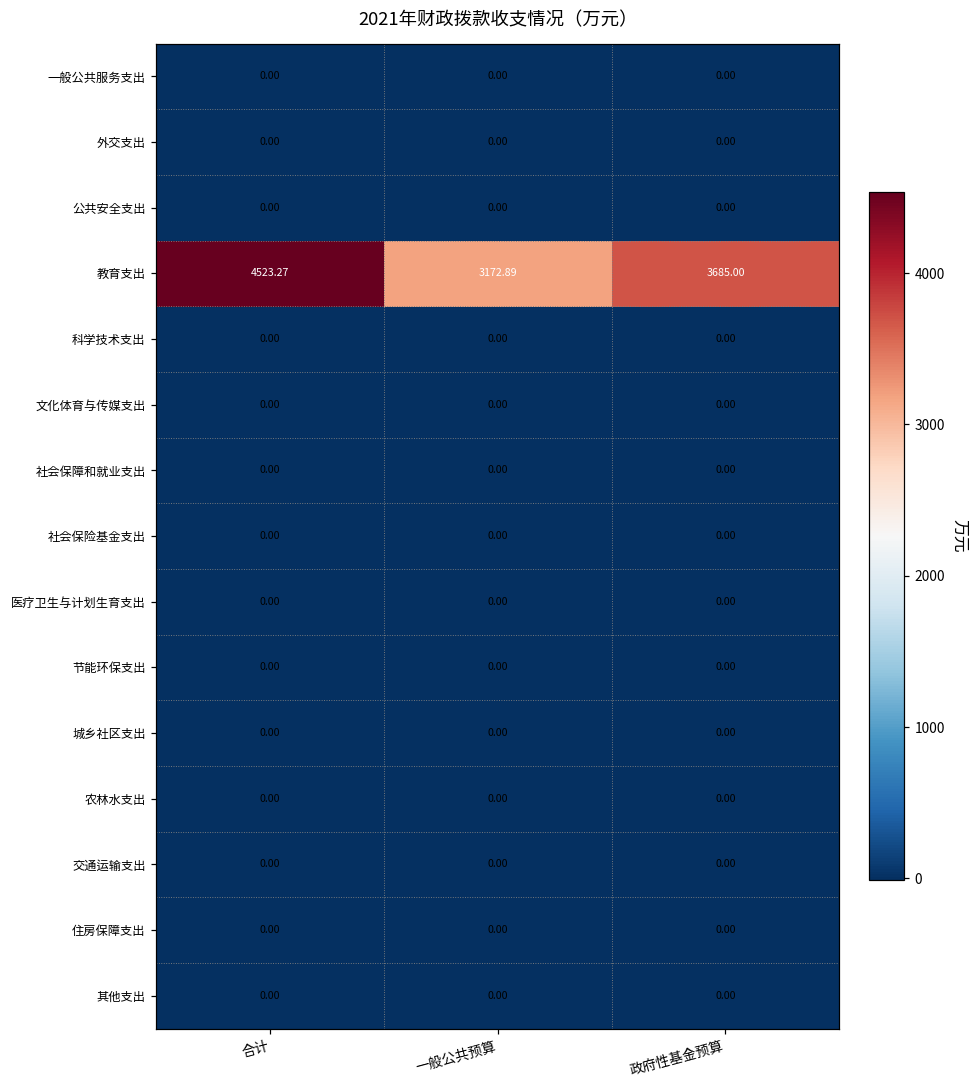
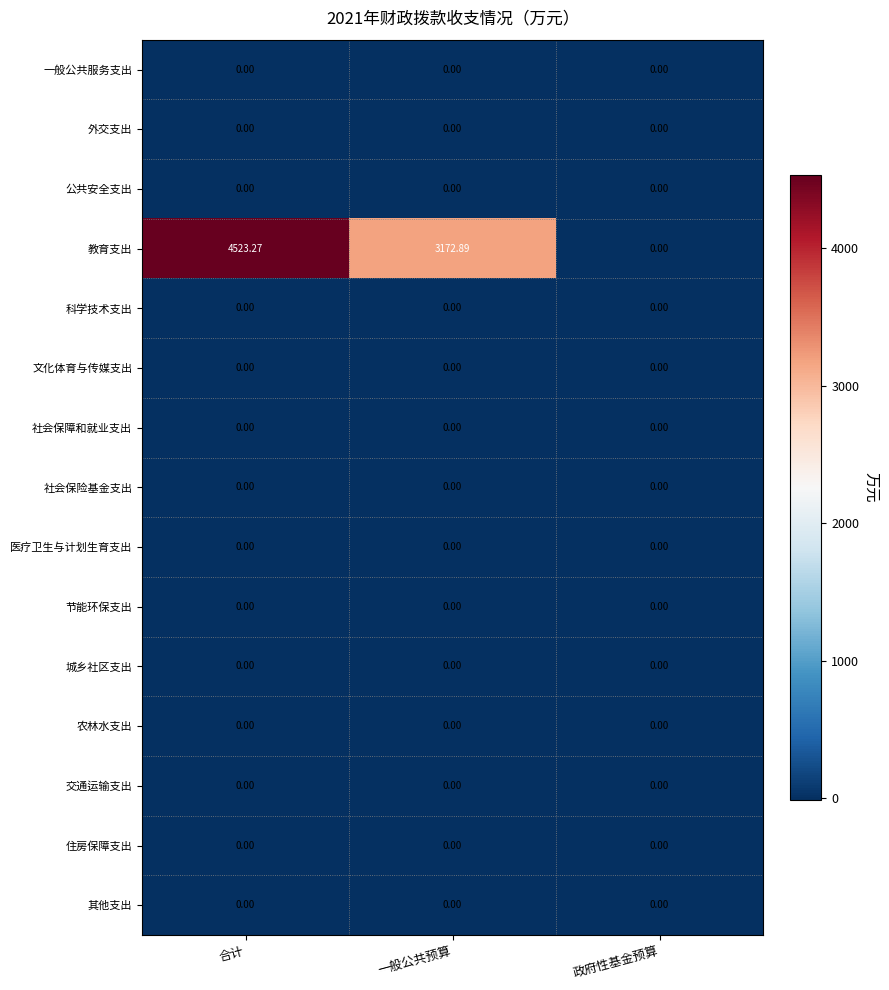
教育支出, 政府性基金预算: 3685.00 -> 0.00
